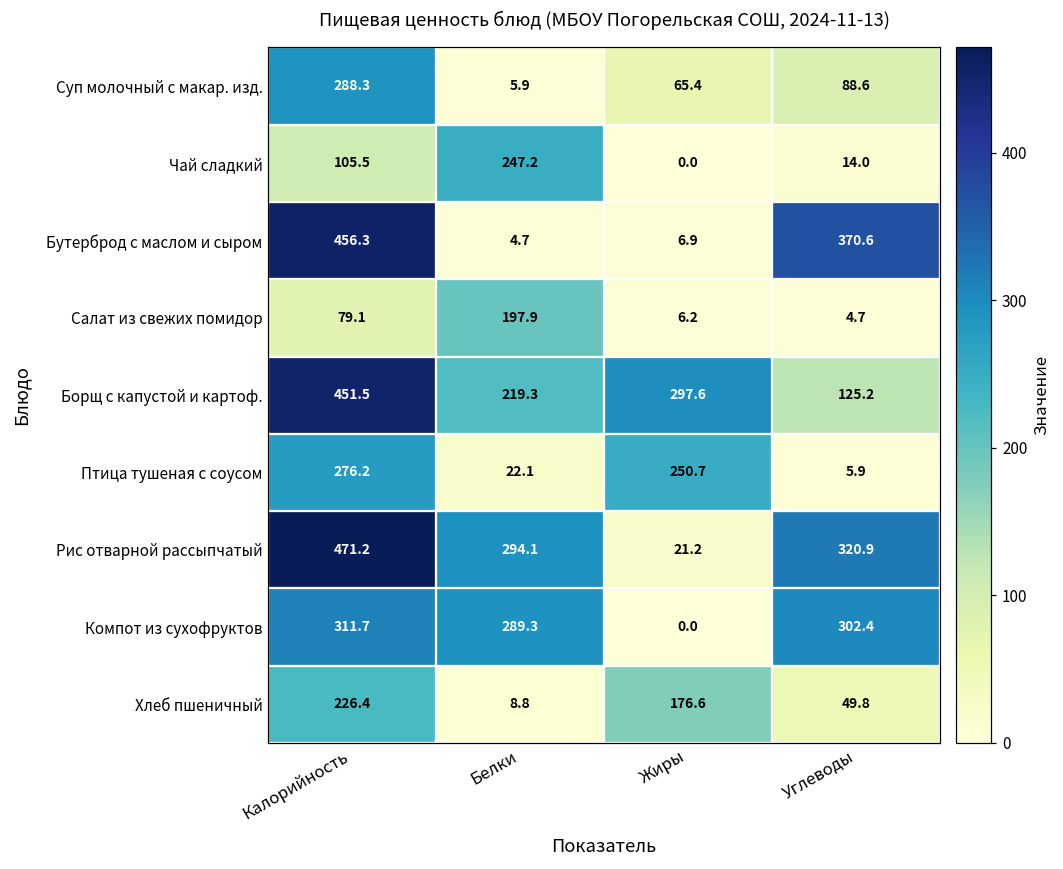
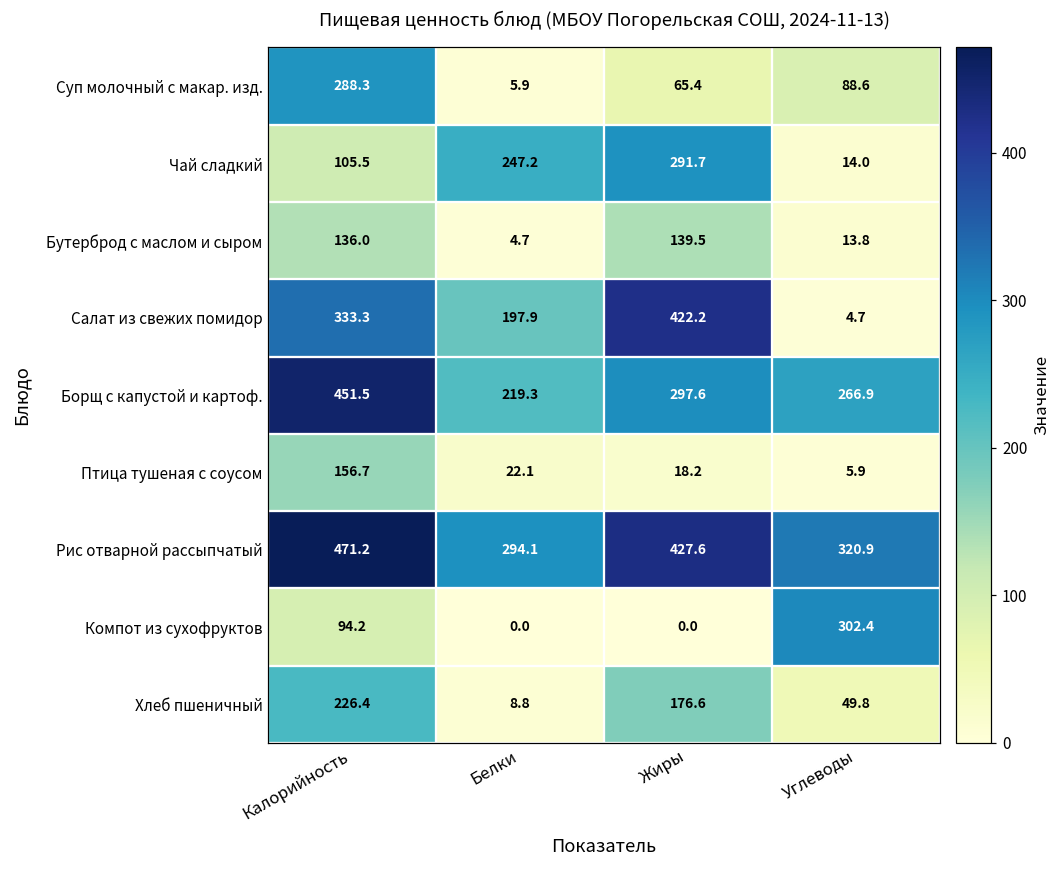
Чай сладкий, Жиры: 0.0 -> 291.7
Бутерброд с маслом и сыром, Калорийность: 456.3 -> 136.0
Бутерброд с маслом и сыром, Жиры: 6.9 -> 139.5
Бутерброд с маслом и сыром, Углеводы: 370.6 -> 13.8
Салат из свежих помидор, Калорийность: 79.1 -> 333.3
Салат из свежих помидор, Жиры: 6.2 -> 422.2
Борщ с капустой и картоф., Углеводы: 125.2 -> 266.9
Птица тушеная с соусом, Калорийность: 276.2 -> 156.7
Птица тушеная с соусом, Жиры: 250.7 -> 18.2
Рис отварной рассыпчатый, Жиры: 21.2 -> 427.6
Компот из сухофруктов, Калорийность: 311.7 -> 94.2
Компот из сухофруктов, Белки: 289.3 -> 0.0
